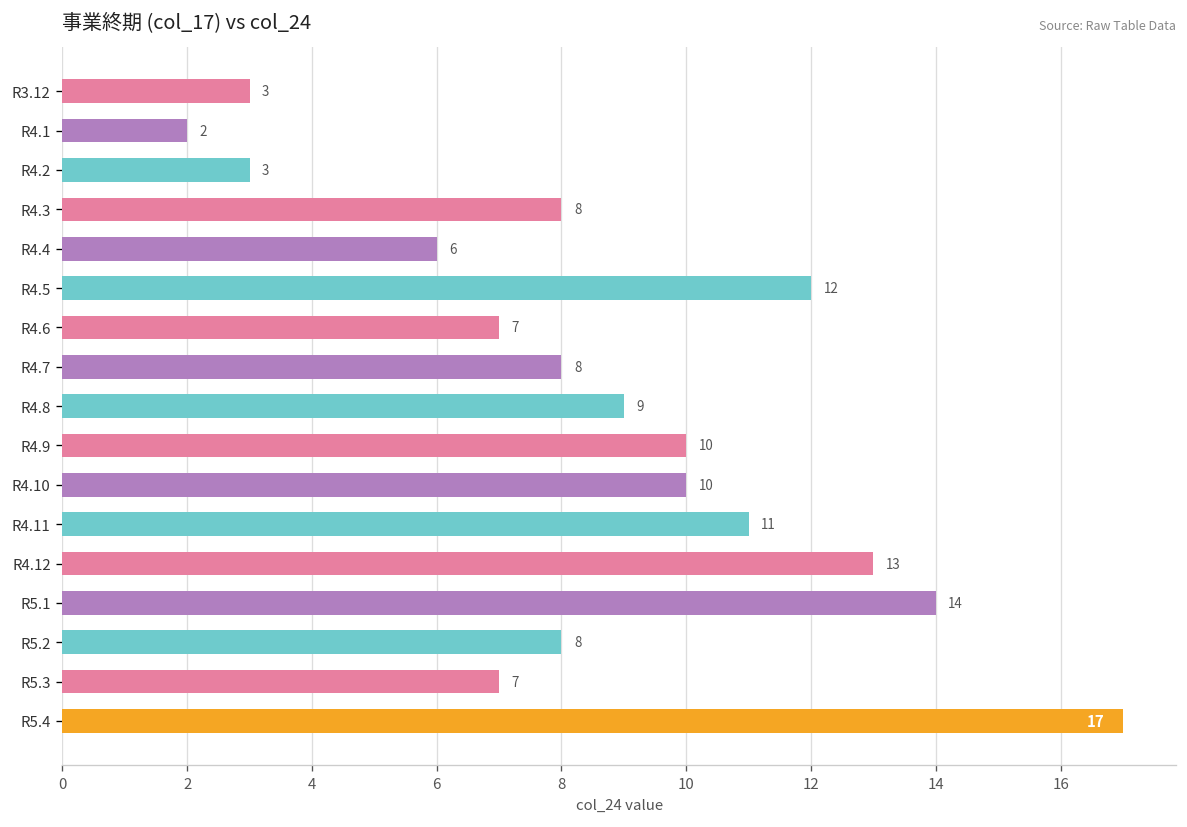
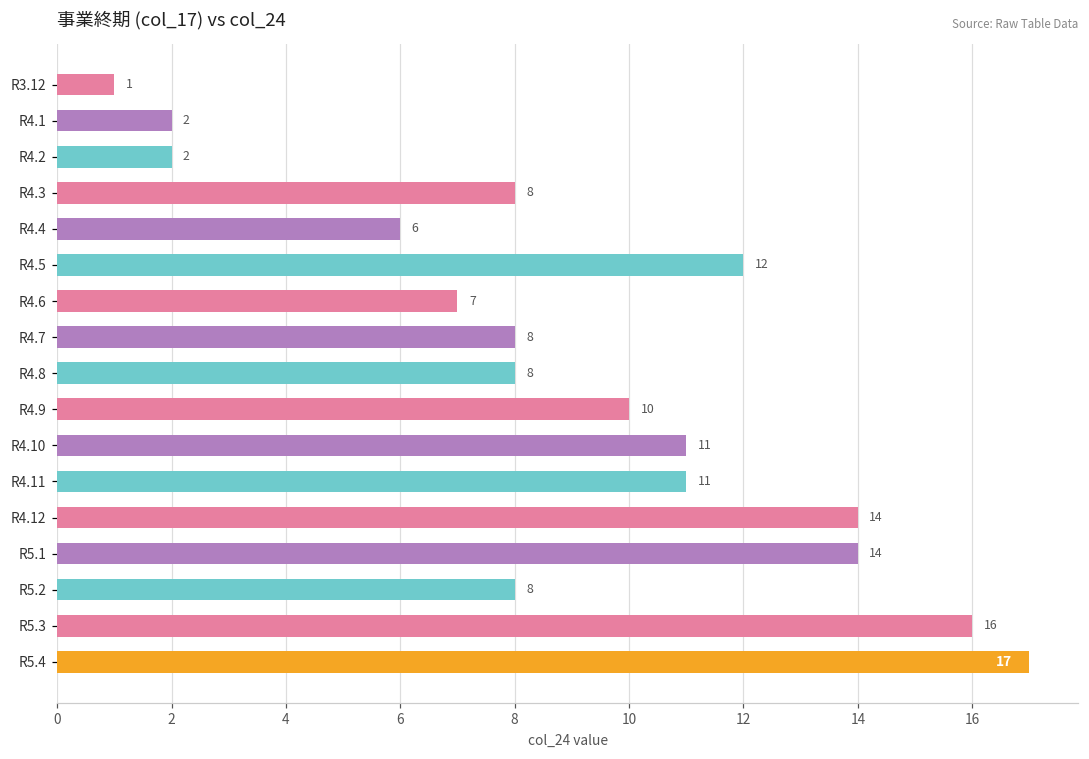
R3.12: 3 -> 1
R4.2: 3 -> 2
R4.8: 9 -> 8
R4.10: 10 -> 11
R4.12: 13 -> 14
R5.3: 7 -> 16
